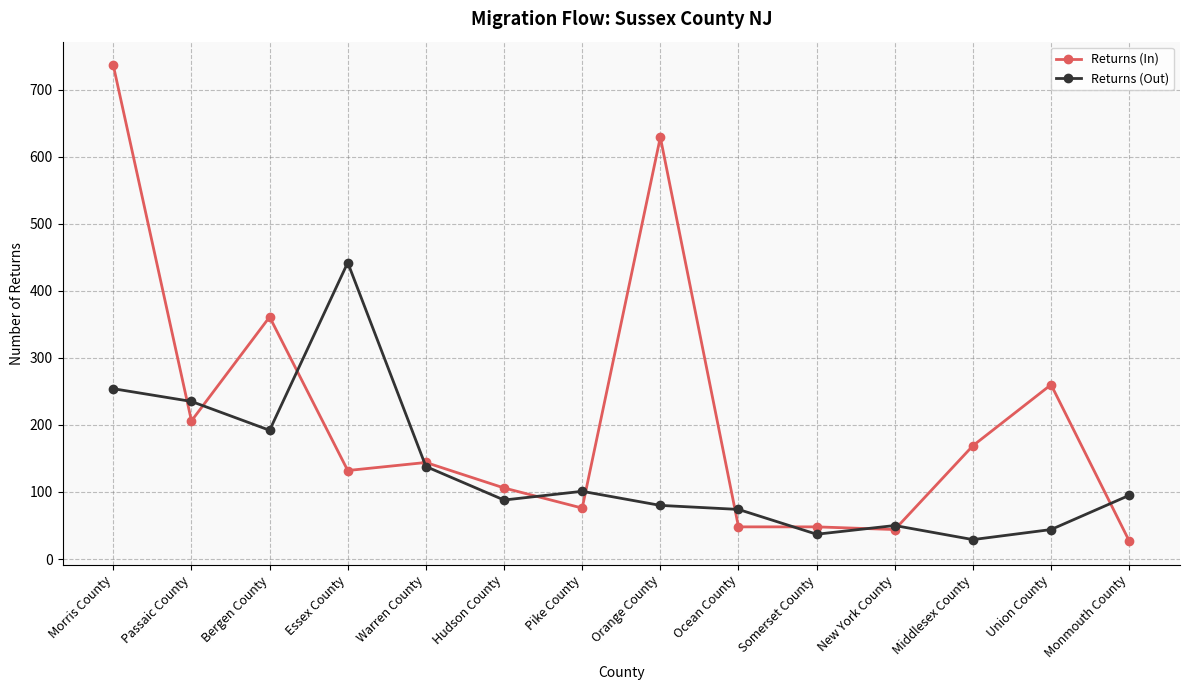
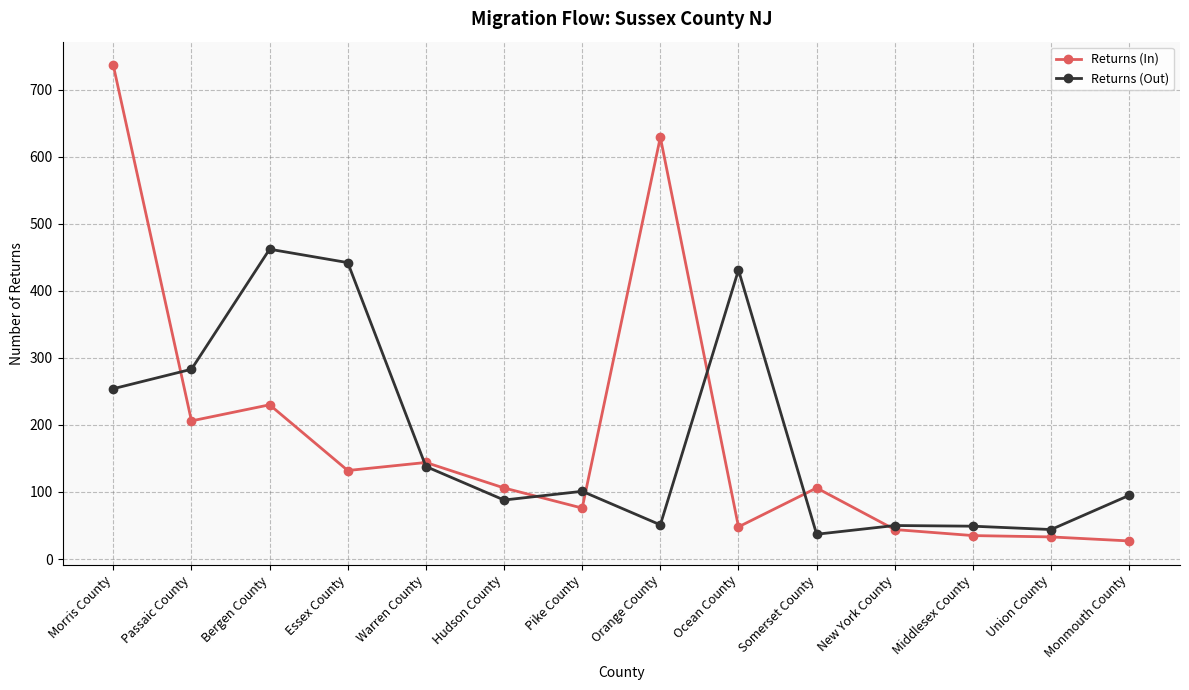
Returns (Out), Passaic County: 240 -> 280
Returns (In), Bergen County: 360 -> 230
Returns (Out), Bergen County: 190 -> 460
Returns (Out), Orange County: 80 -> 50
Returns (Out), Ocean County: 70 -> 430
Returns (In), Somerset County: 50 -> 110
Returns (In), Middlesex County: 170 -> 40
Returns (Out), Middlesex County: 30 -> 50
Returns (In), Union County: 260 -> 30
